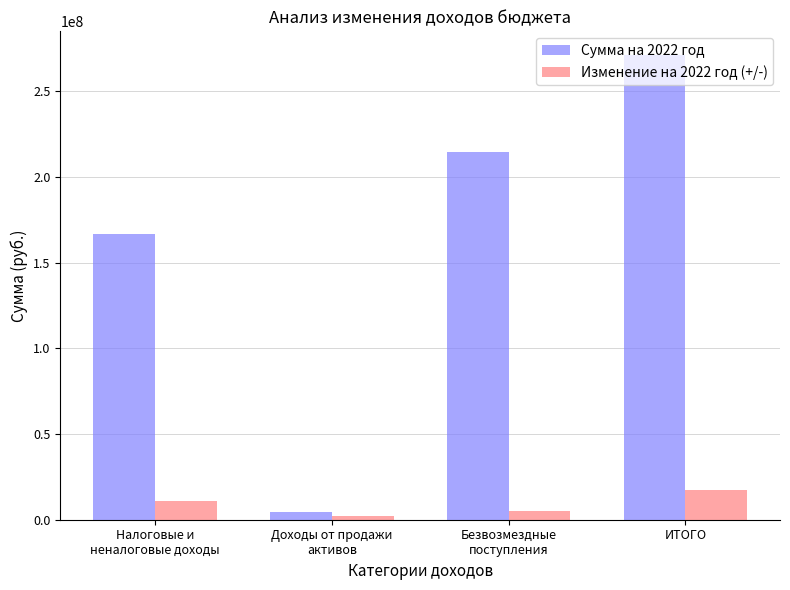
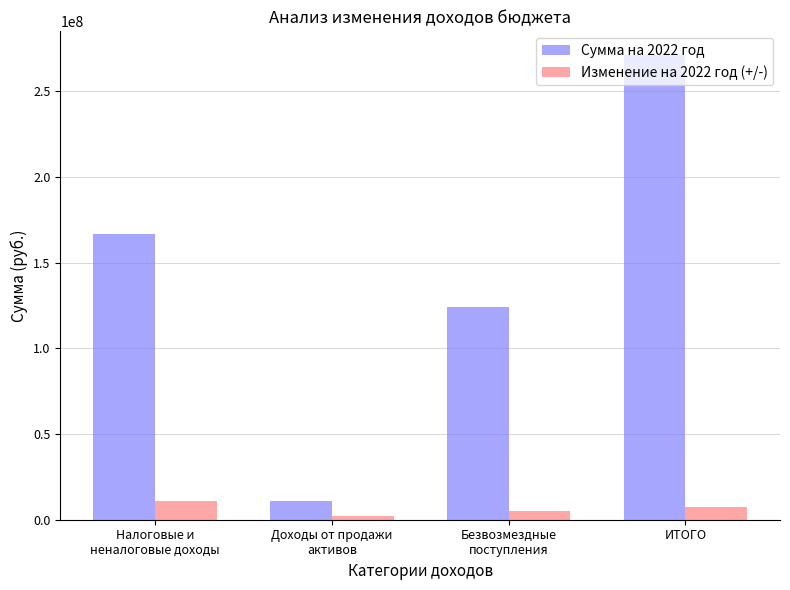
Сумма на 2022 год, Доходы от продажи активов: 4000000 -> 11000000
Сумма на 2022 год, Безвозмездные поступления: 215000000 -> 124000000
Изменение на 2022 год (+/-), ИТОГО: 17000000 -> 7000000
